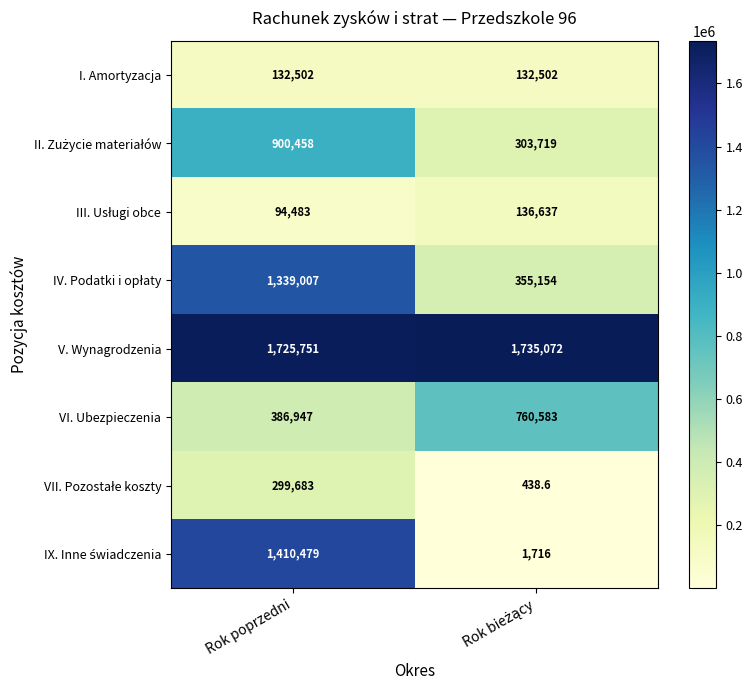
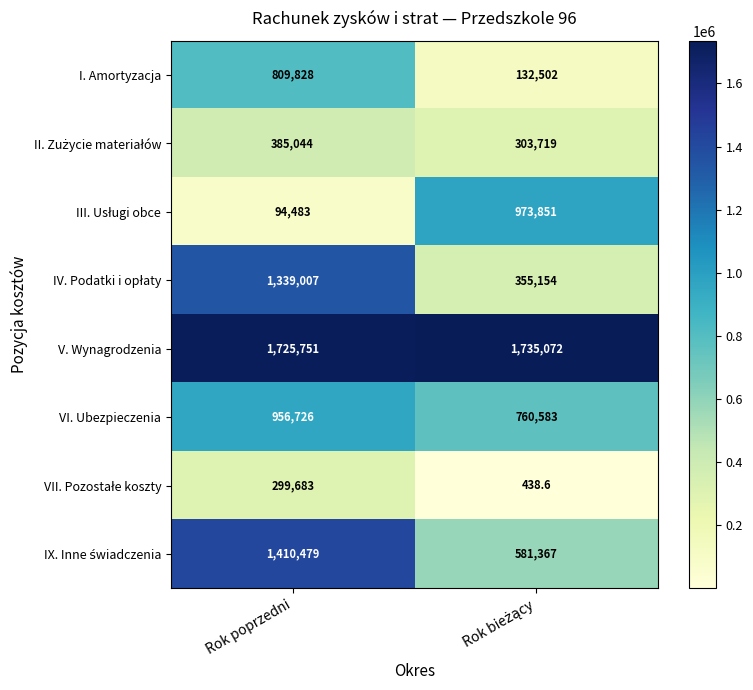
I. Amortyzacja, Rok poprzedni: 132,502 -> 809,828
II. Zużycie materiałów, Rok poprzedni: 900,458 -> 385,044
III. Usługi obce, Rok bieżący: 136,637 -> 973,851
VI. Ubezpieczenia, Rok poprzedni: 386,947 -> 956,726
IX. Inne świadczenia, Rok bieżący: 1,716 -> 581,367
